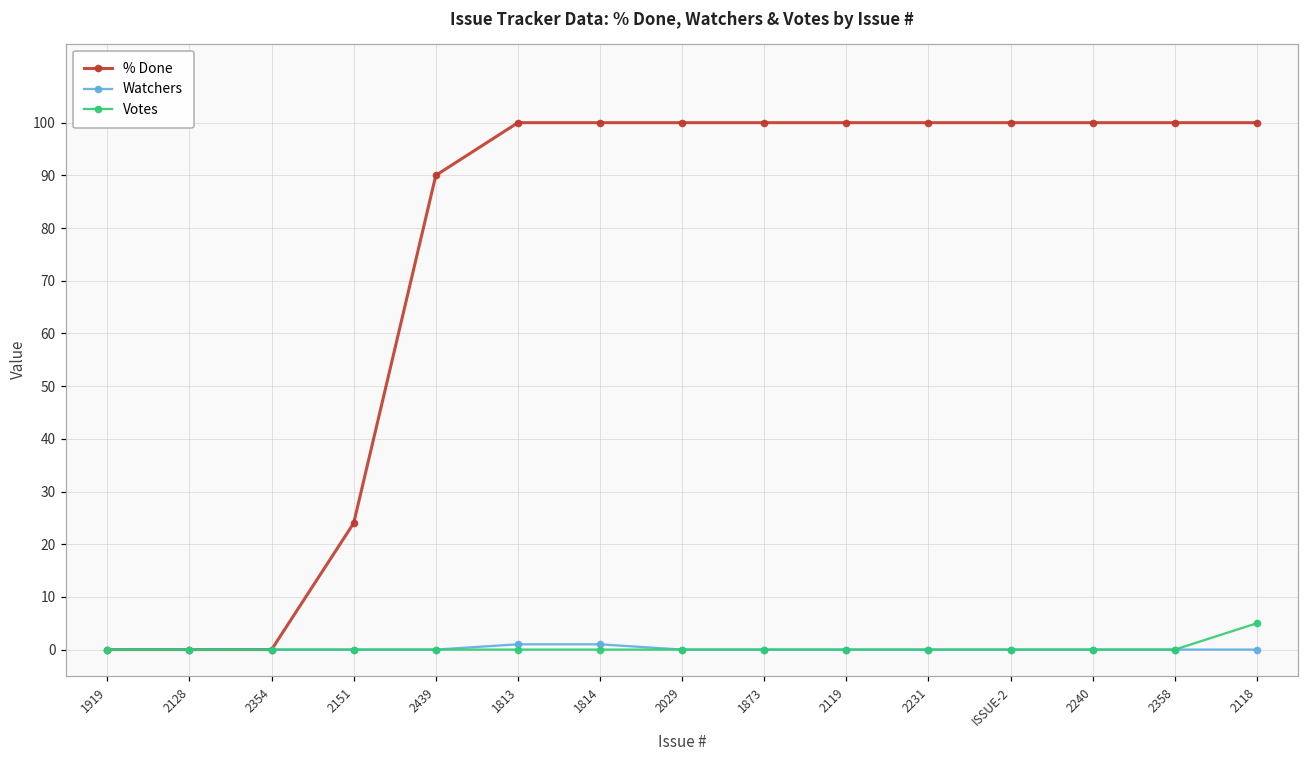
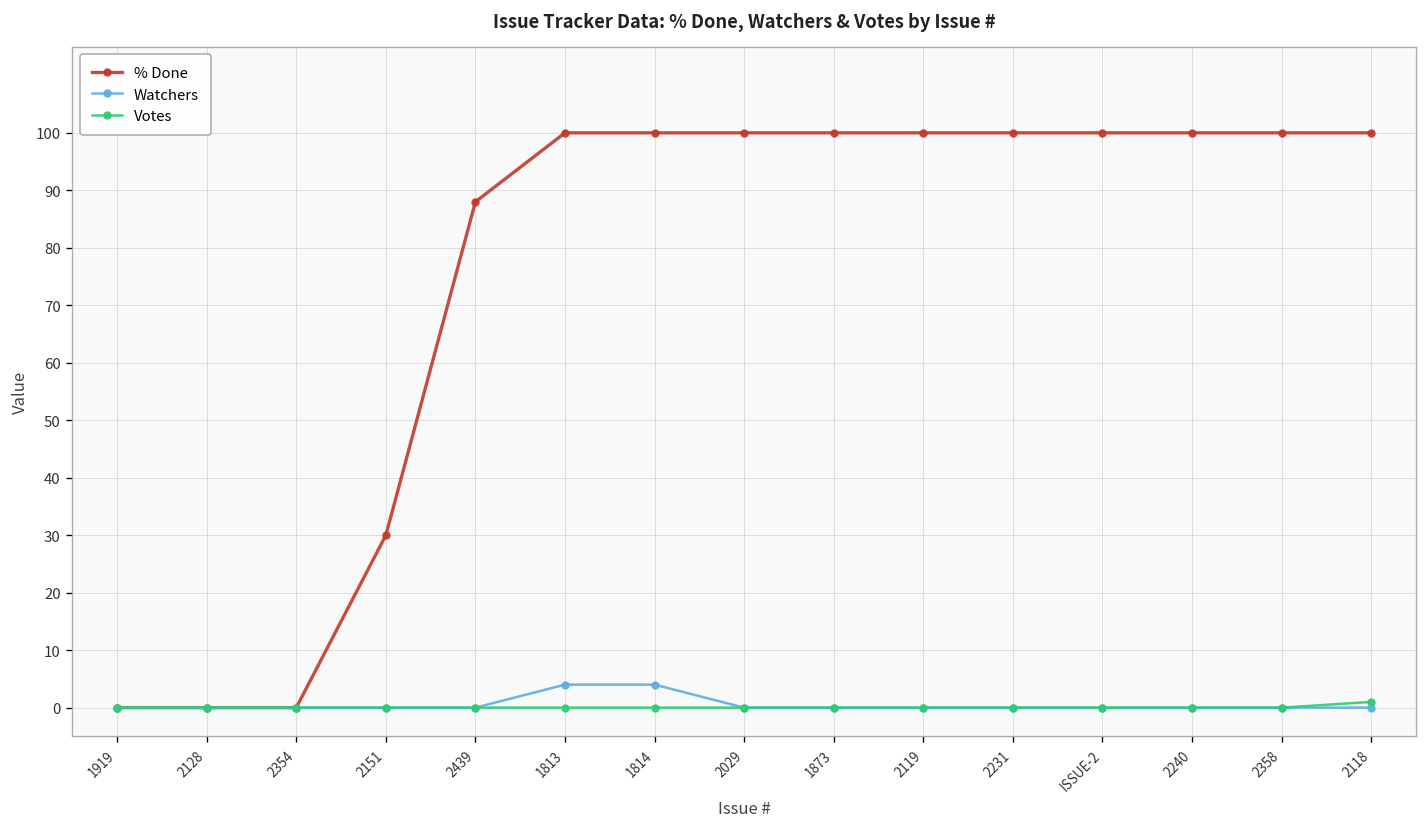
% Done, 2151: 24 -> 30
% Done, 2439: 90 -> 88
Watchers, 1813: 1 -> 4
Watchers, 1814: 1 -> 4
Votes, 2118: 5 -> 1
